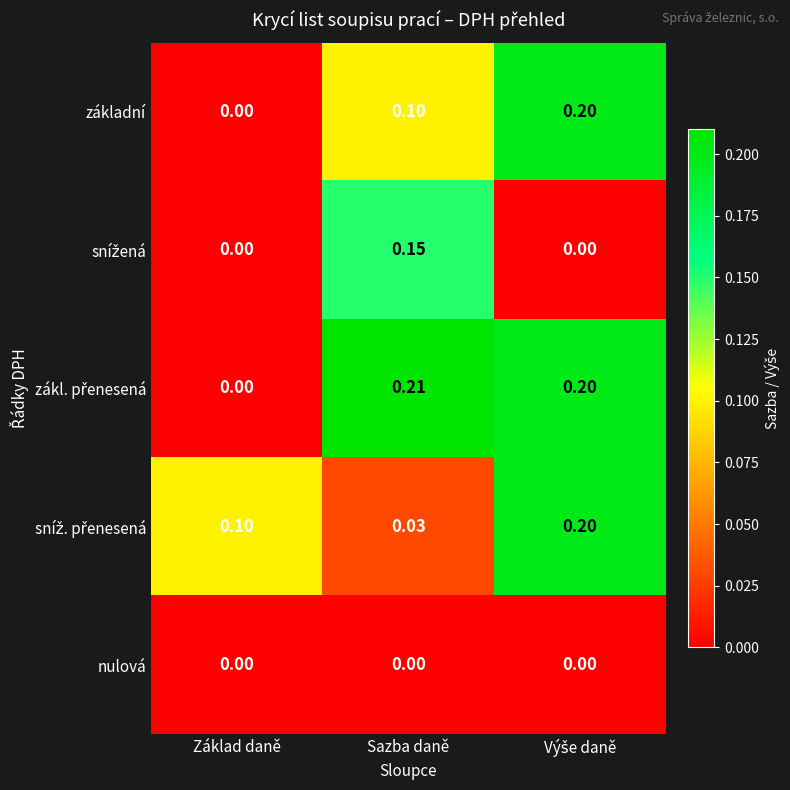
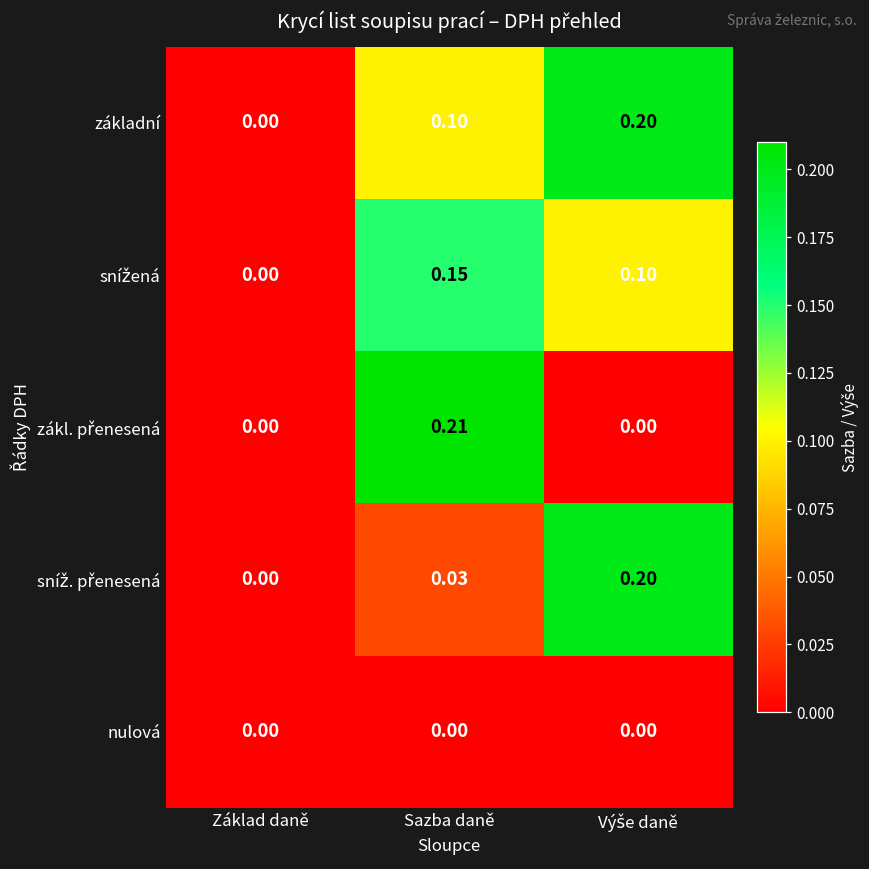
snížená, Výše daně: 0.00 -> 0.10
zákl. přenesená, Výše daně: 0.20 -> 0.00
sníž. přenesená, Základ daně: 0.10 -> 0.00
